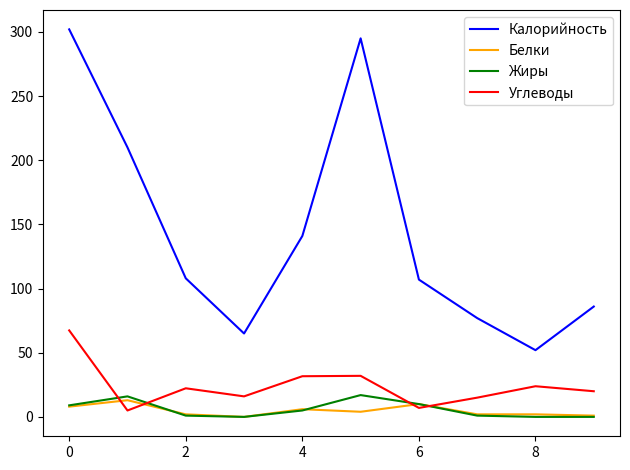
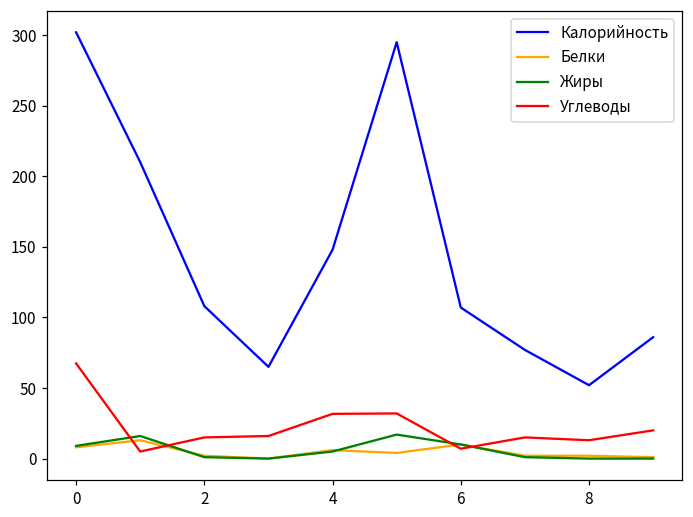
Углеводы, 2: 22 -> 15
Калорийность, 4: 141 -> 148
Углеводы, 8: 24 -> 13
